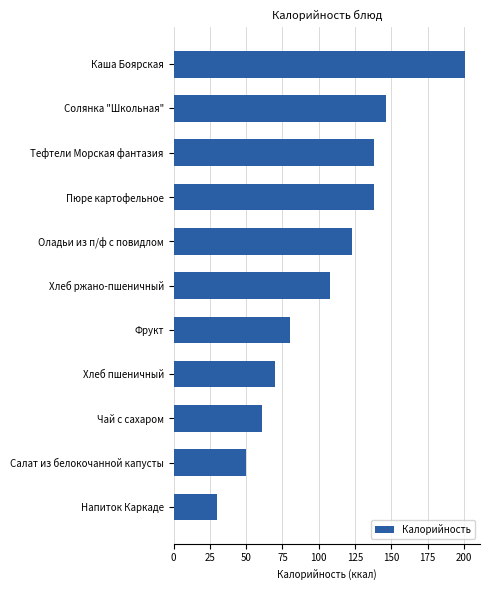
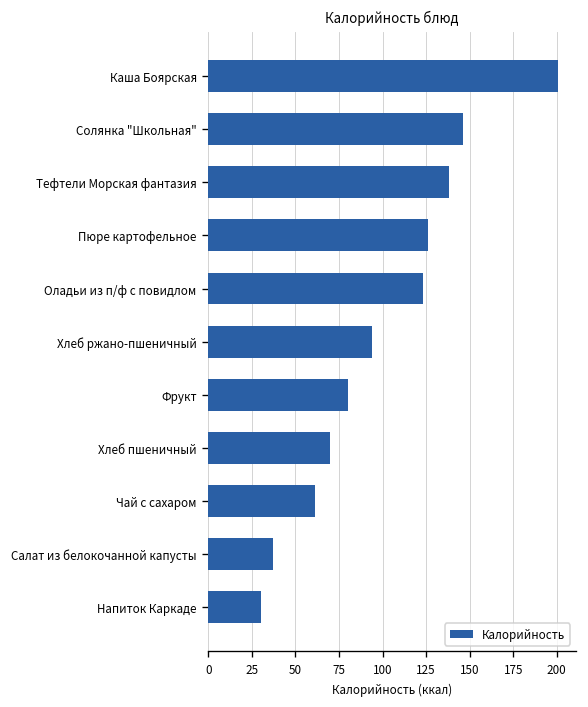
Пюре картофельное: 138 -> 126
Хлеб ржано-пшеничный: 108 -> 94
Салат из белокочанной капусты: 50 -> 37
